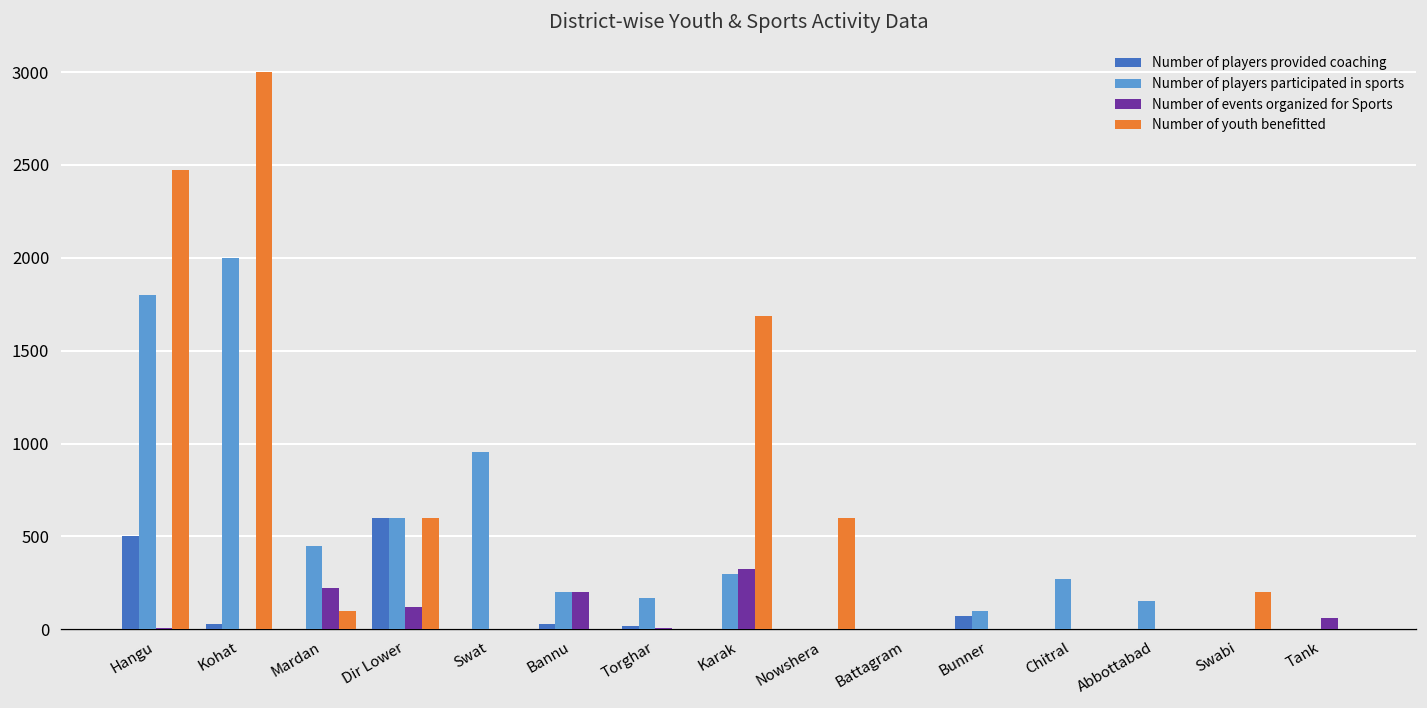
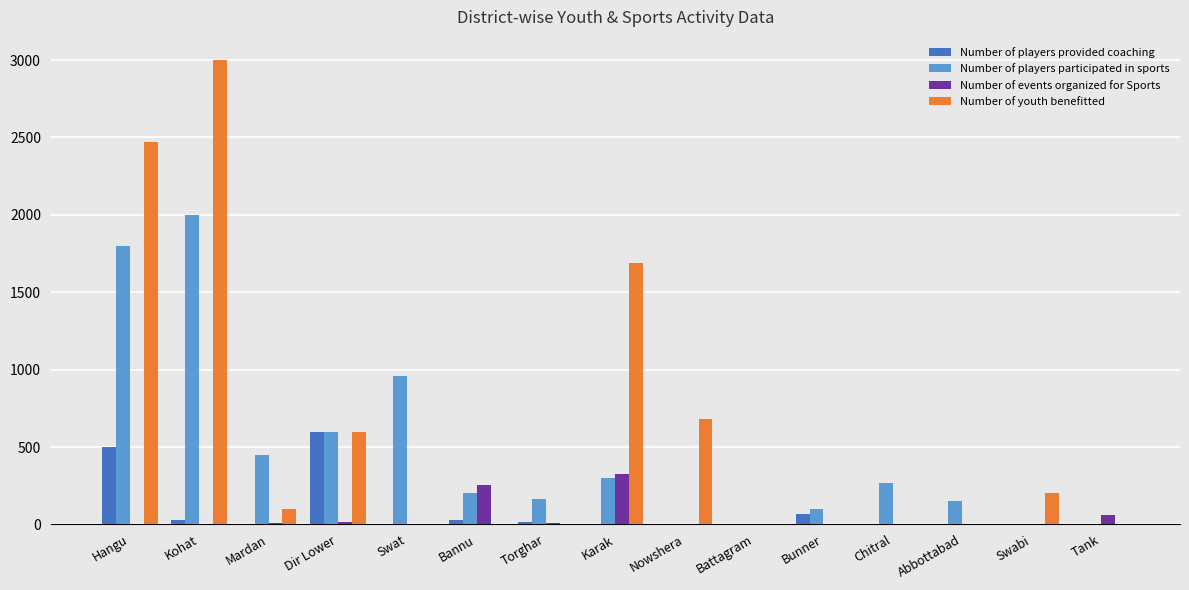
Number of events organized for Sports, Mardan: 220 -> 10
Number of events organized for Sports, Dir Lower: 120 -> 20
Number of events organized for Sports, Bannu: 200 -> 250
Number of youth benefitted, Nowshera: 600 -> 680
